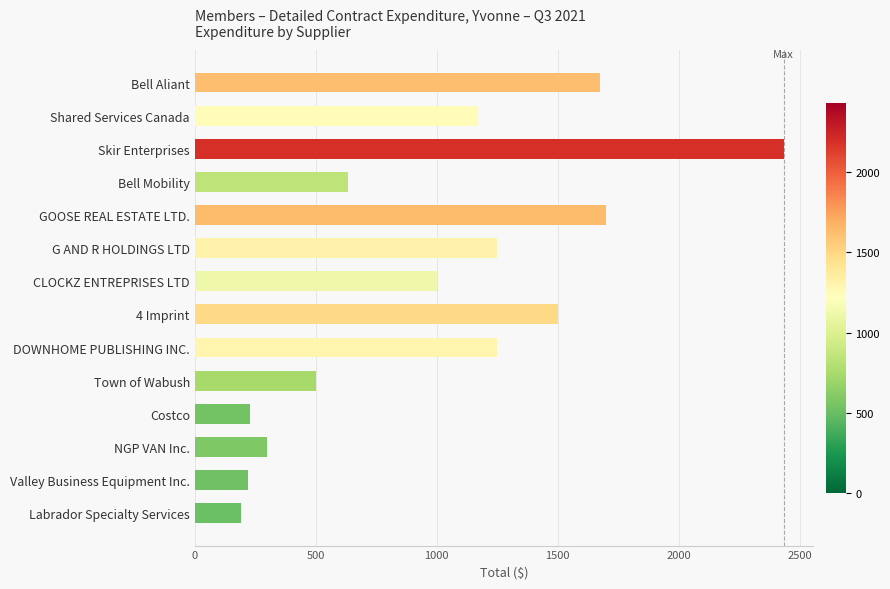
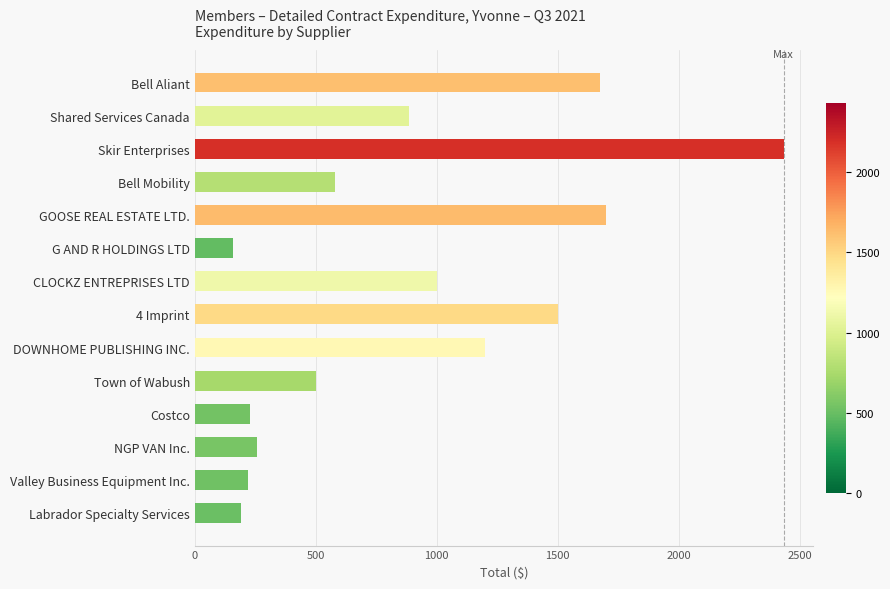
Shared Services Canada: 1170 -> 890
Bell Mobility: 630 -> 580
G AND R HOLDINGS LTD: 1250 -> 160
DOWNHOME PUBLISHING INC.: 1250 -> 1200
NGP VAN Inc.: 300 -> 260
